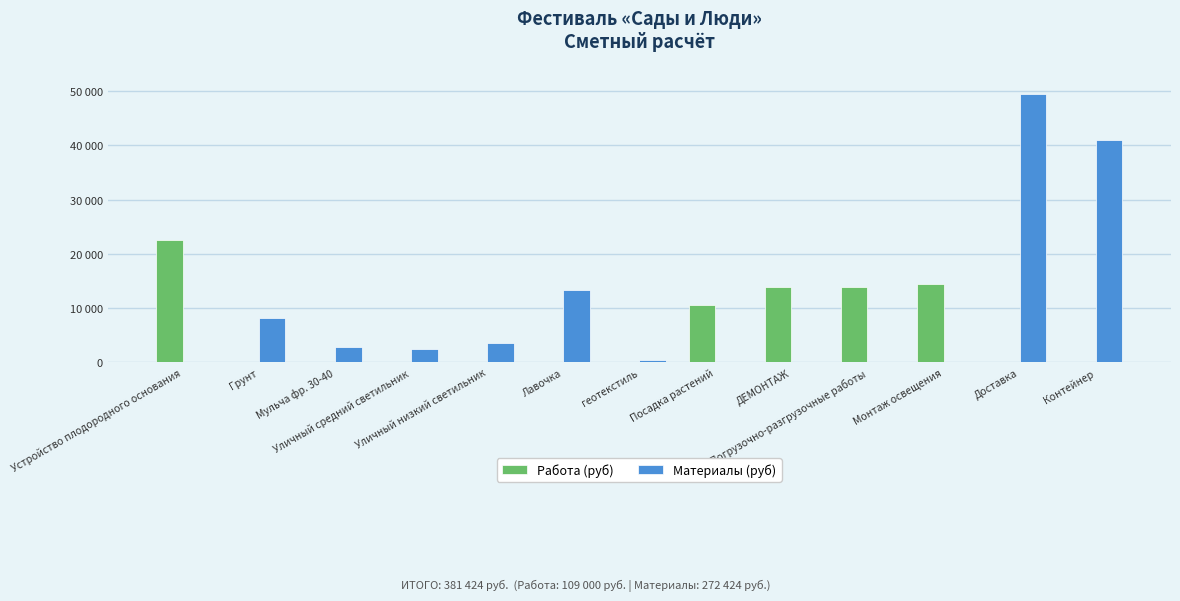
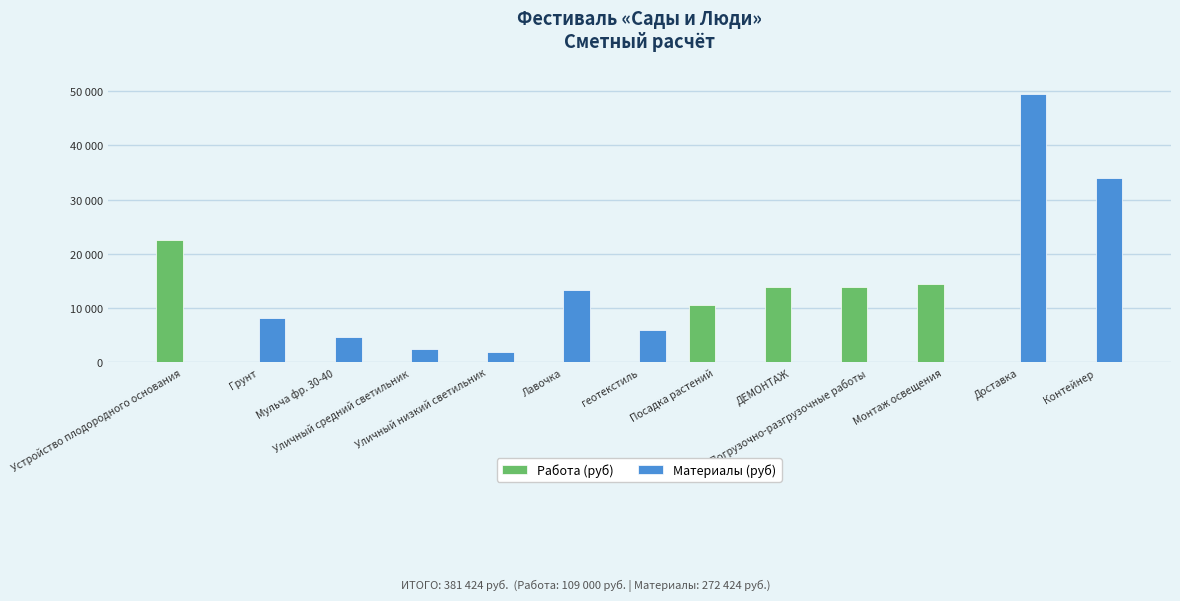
Материалы (руб), Мульча фр. 30-40: 3000 -> 5000
Материалы (руб), Уличный низкий светильник: 4000 -> 2000
Материалы (руб), геотекстиль: 0 -> 6000
Материалы (руб), Контейнер: 41000 -> 34000
